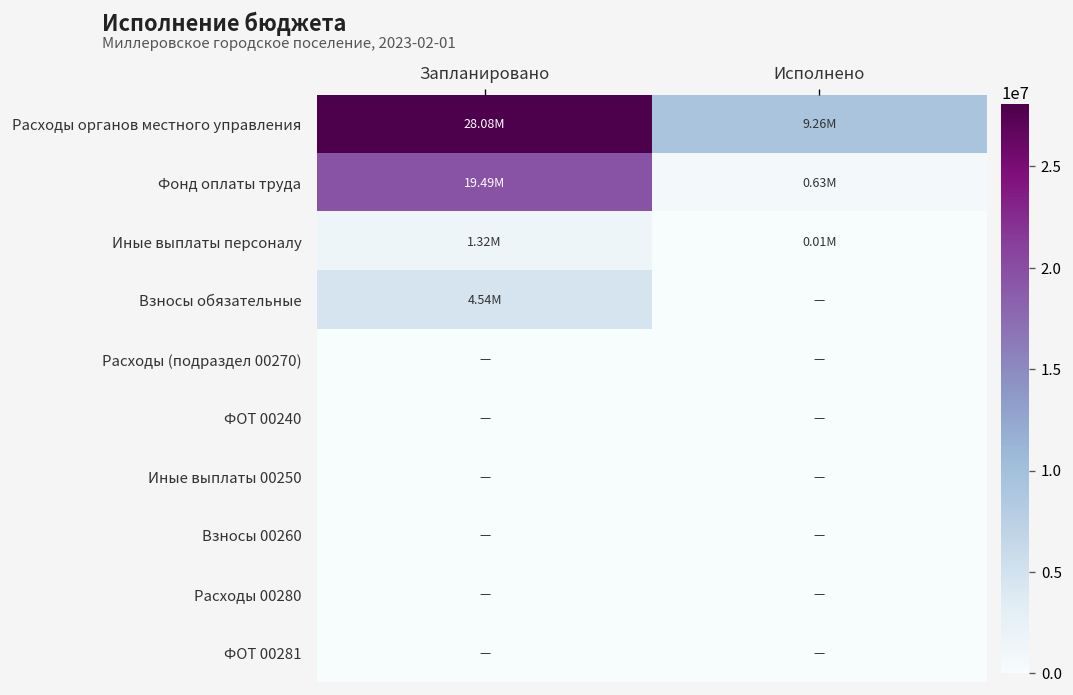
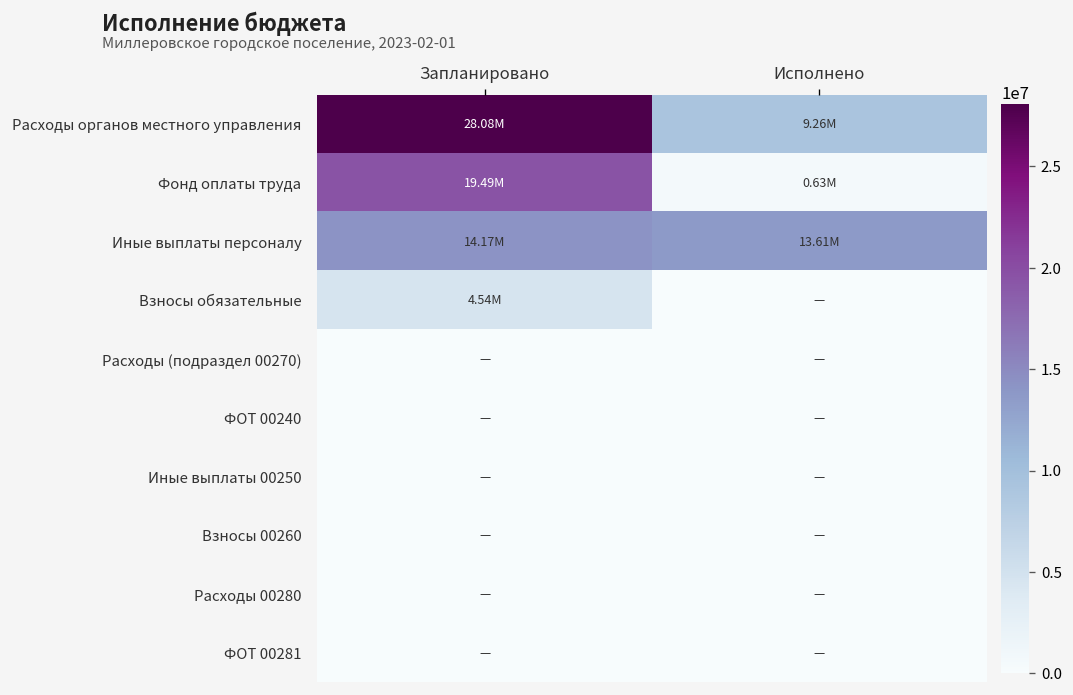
Иные выплаты персоналу, Запланировано: 1.32M -> 14.17M
Иные выплаты персоналу, Исполнено: 0.01M -> 13.61M
